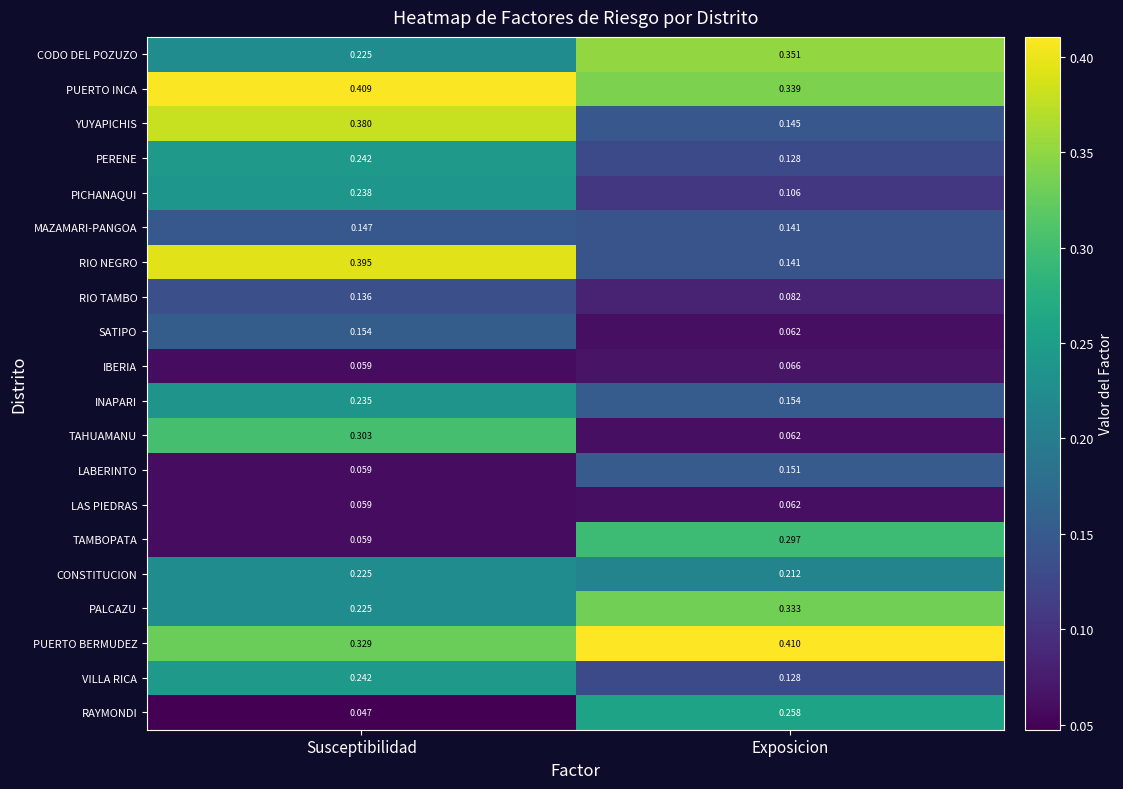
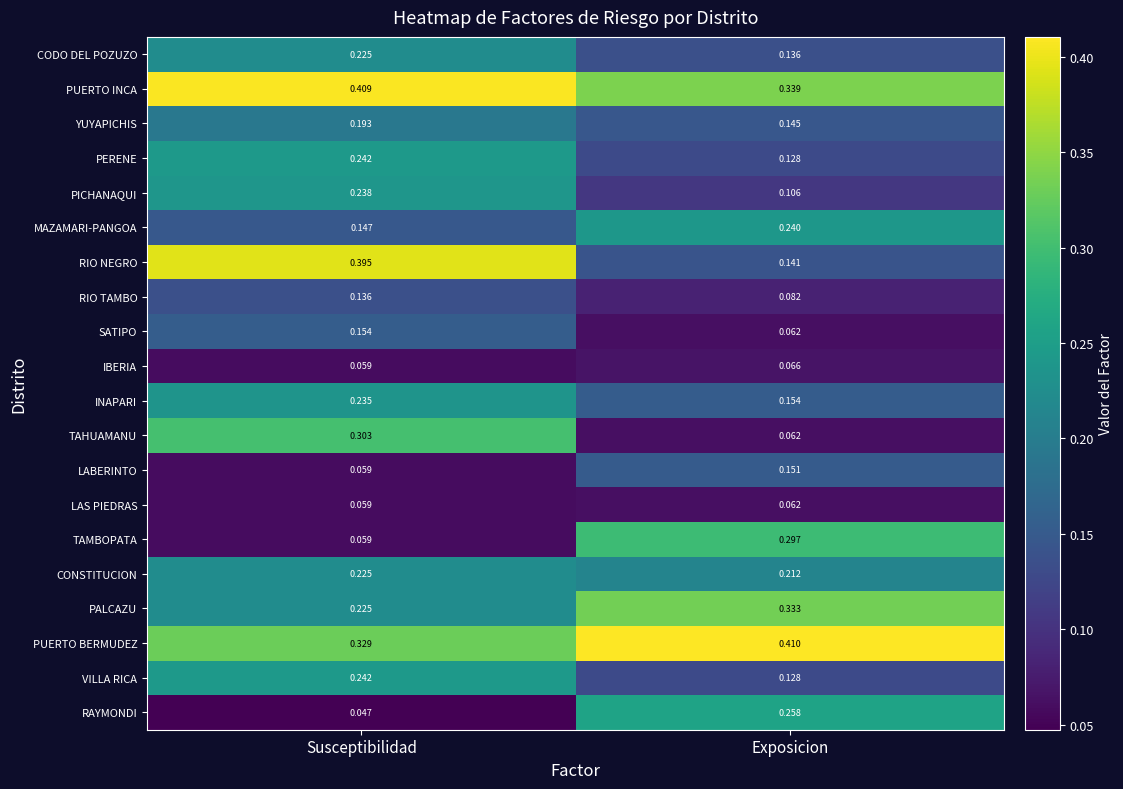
CODO DEL POZUZO, Exposicion: 0.351 -> 0.136
YUYAPICHIS, Susceptibilidad: 0.380 -> 0.193
MAZAMARI-PANGOA, Exposicion: 0.141 -> 0.240
